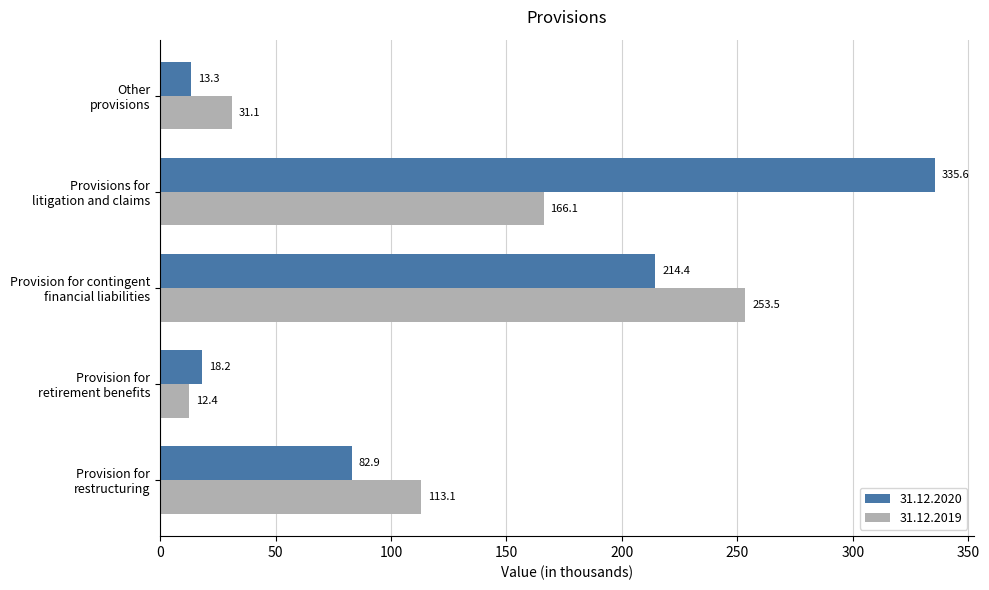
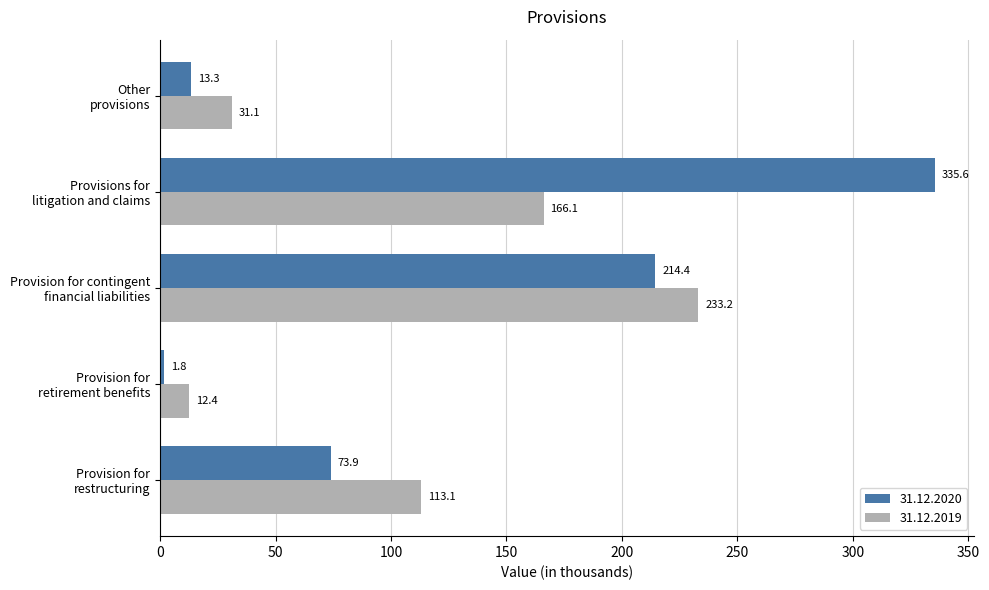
31.12.2019, Provision for contingent financial liabilities: 253.5 -> 233.2
31.12.2020, Provision for retirement benefits: 18.2 -> 1.8
31.12.2020, Provision for restructuring: 82.9 -> 73.9
